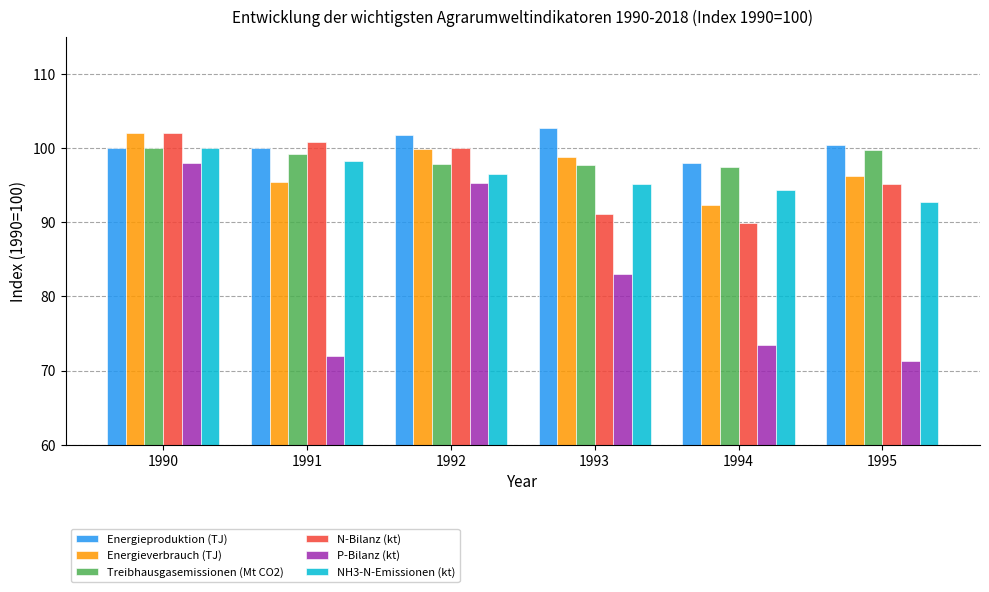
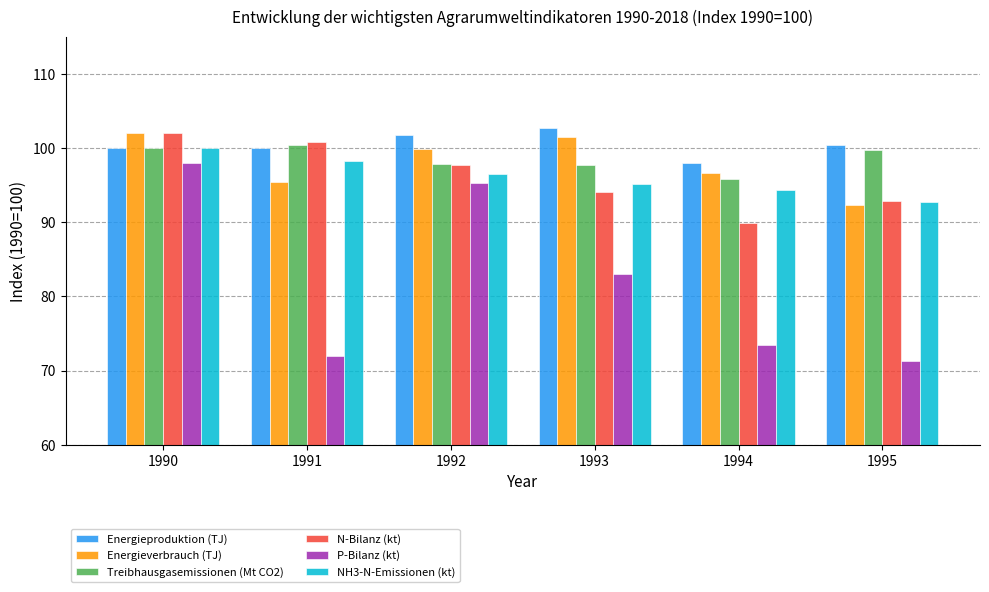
Treibhausgasemissionen (Mt CO2), 1991: 99 -> 100
N-Bilanz (kt), 1992: 100 -> 98
Energieverbrauch (TJ), 1993: 99 -> 102
N-Bilanz (kt), 1993: 91 -> 94
Energieverbrauch (TJ), 1994: 92 -> 97
Treibhausgasemissionen (Mt CO2), 1994: 97 -> 96
Energieverbrauch (TJ), 1995: 96 -> 92
N-Bilanz (kt), 1995: 95 -> 93
